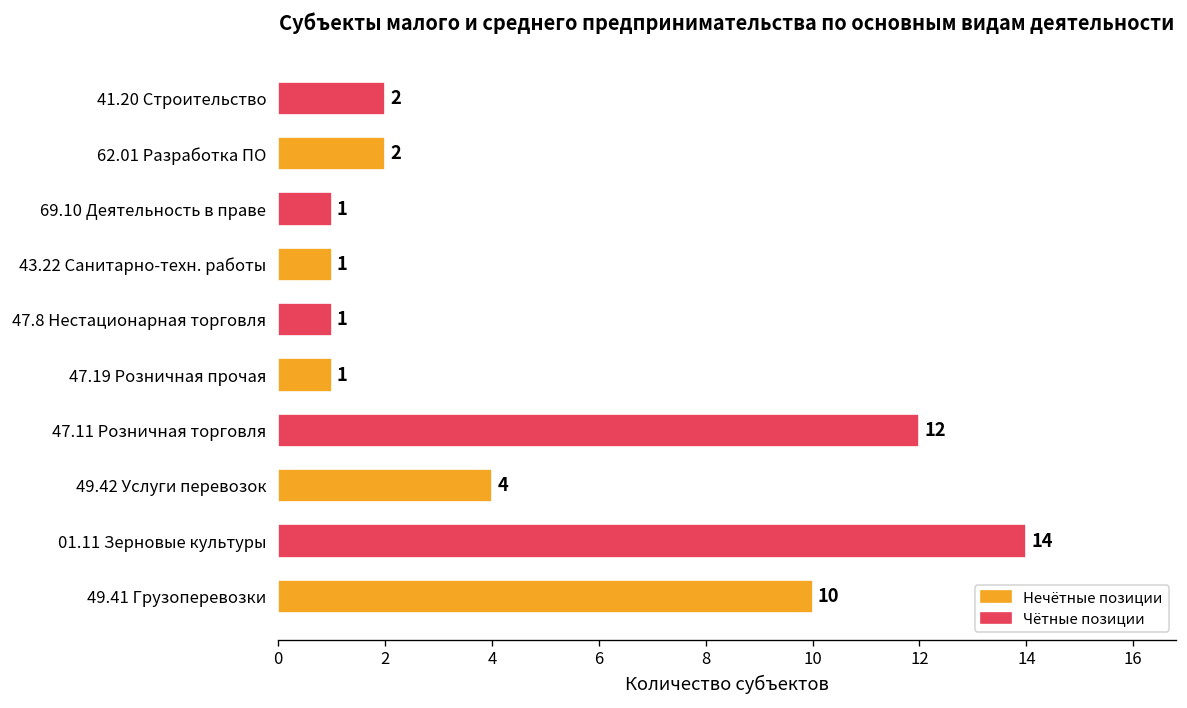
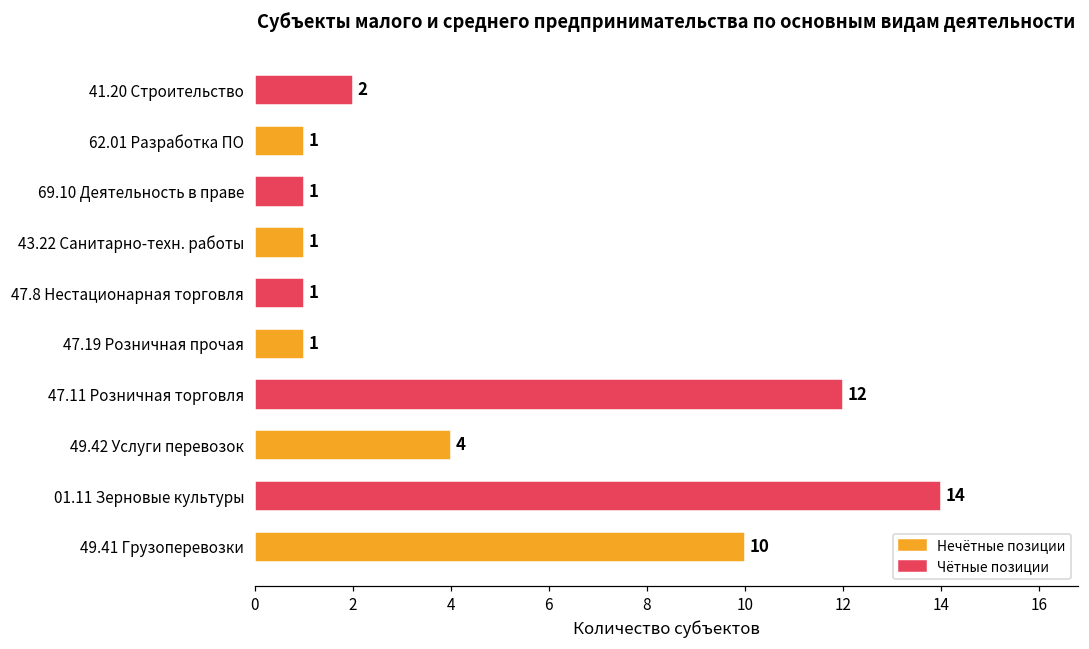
62.01 Разработка ПО: 2 -> 1
